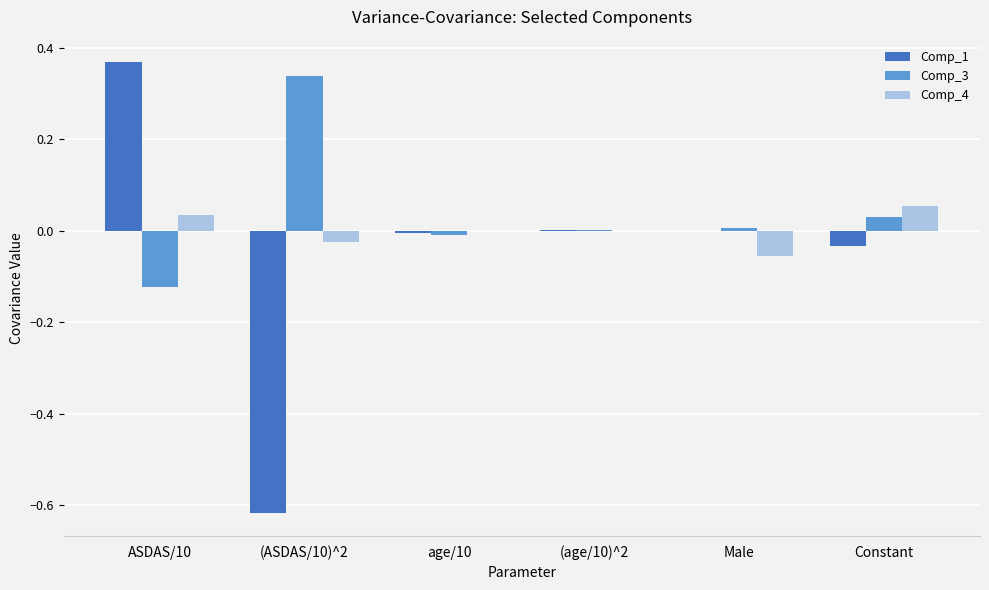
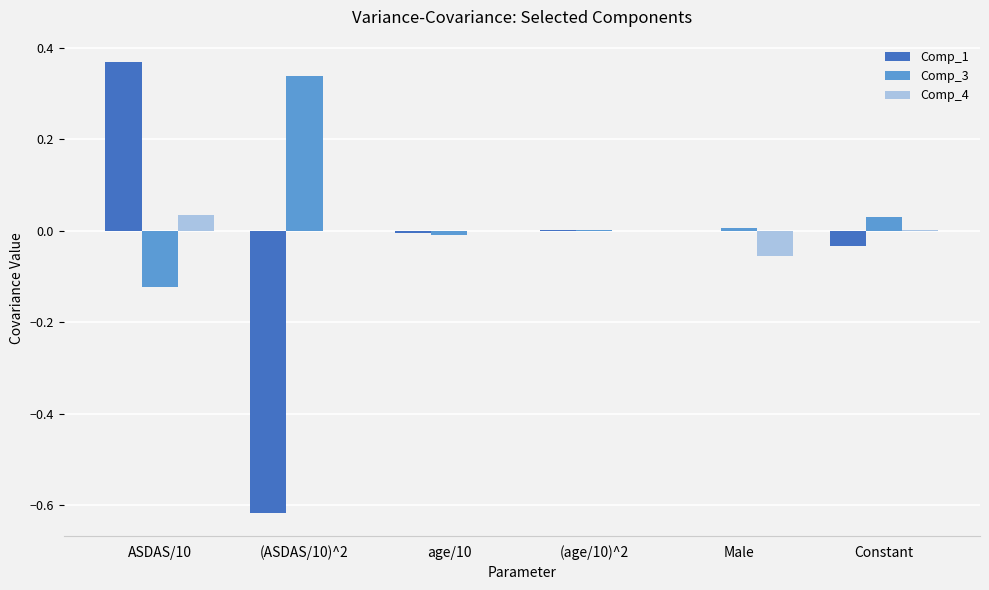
Comp_4, (ASDAS/10)^2: -0.03 -> 0.00
Comp_4, Constant: 0.05 -> 0.00
